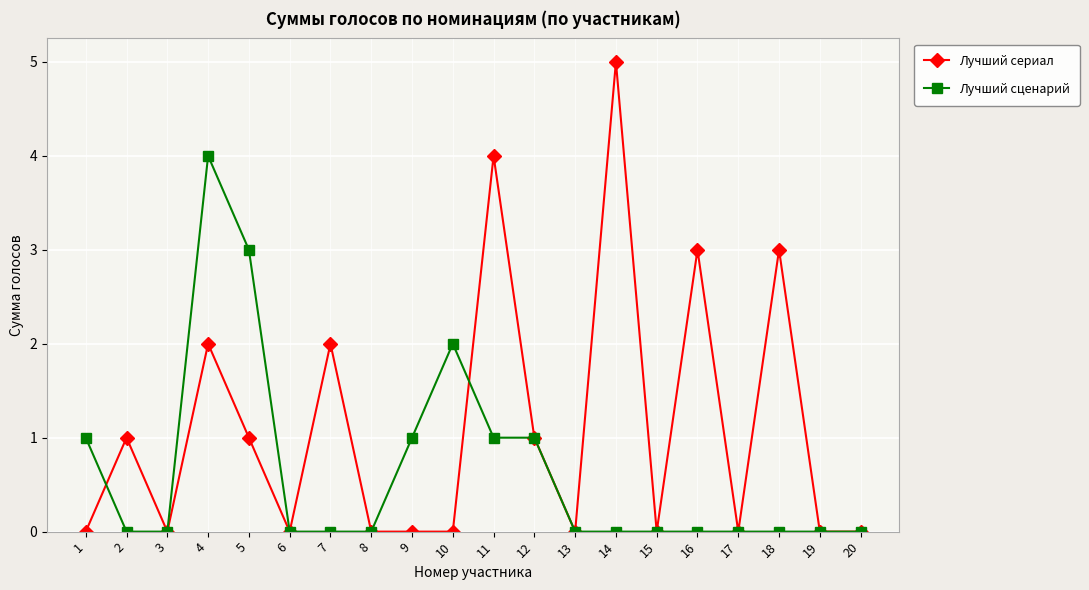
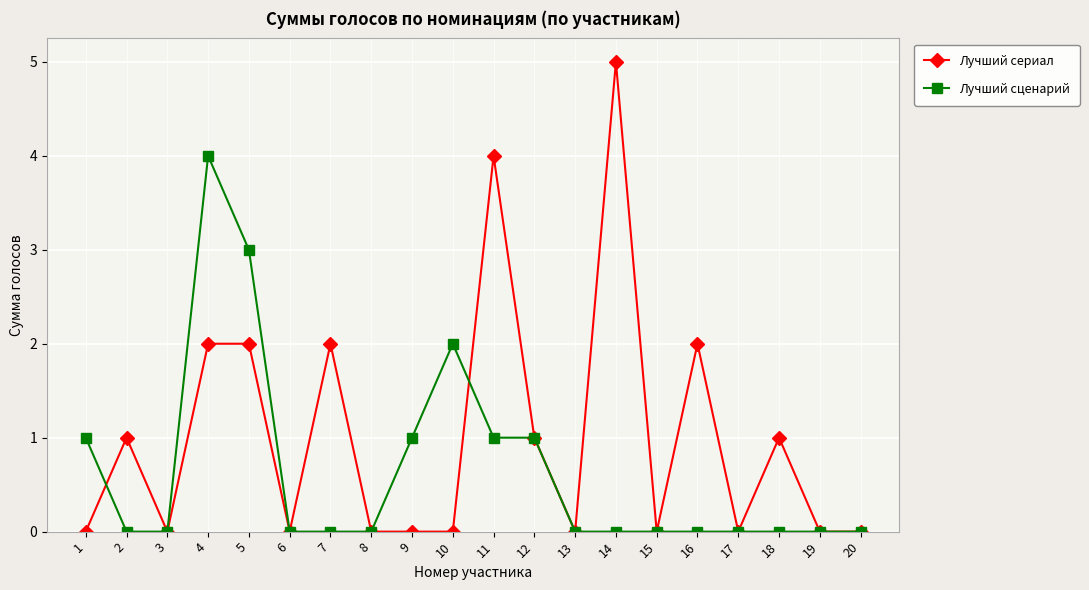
Лучший сериал, 5: 1 -> 2
Лучший сериал, 16: 3 -> 2
Лучший сериал, 18: 3 -> 1
